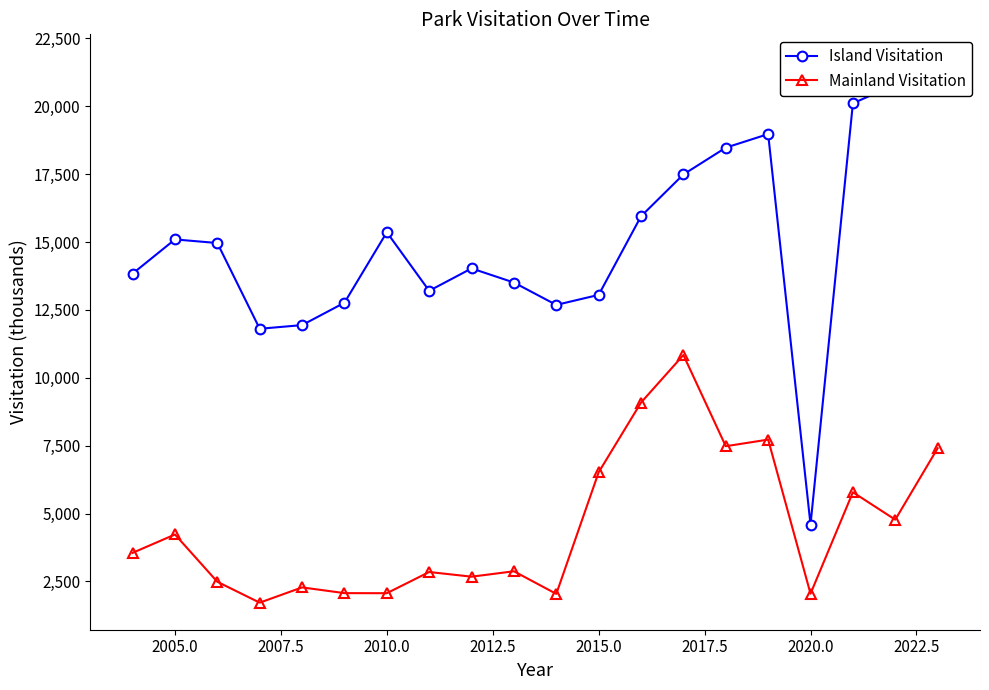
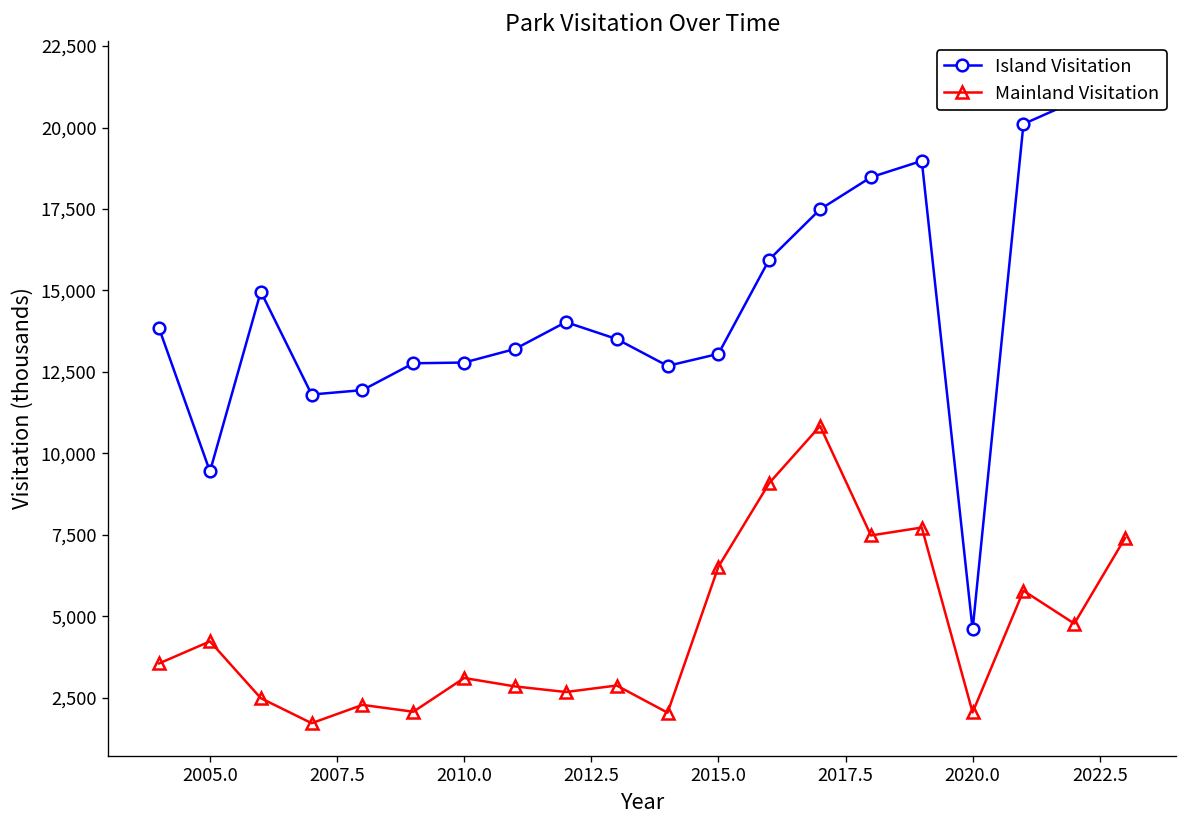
Island Visitation, 2005.0: 15,100 -> 9,400
Island Visitation, 2010.0: 15,400 -> 12,800
Mainland Visitation, 2010.0: 2,100 -> 3,100
